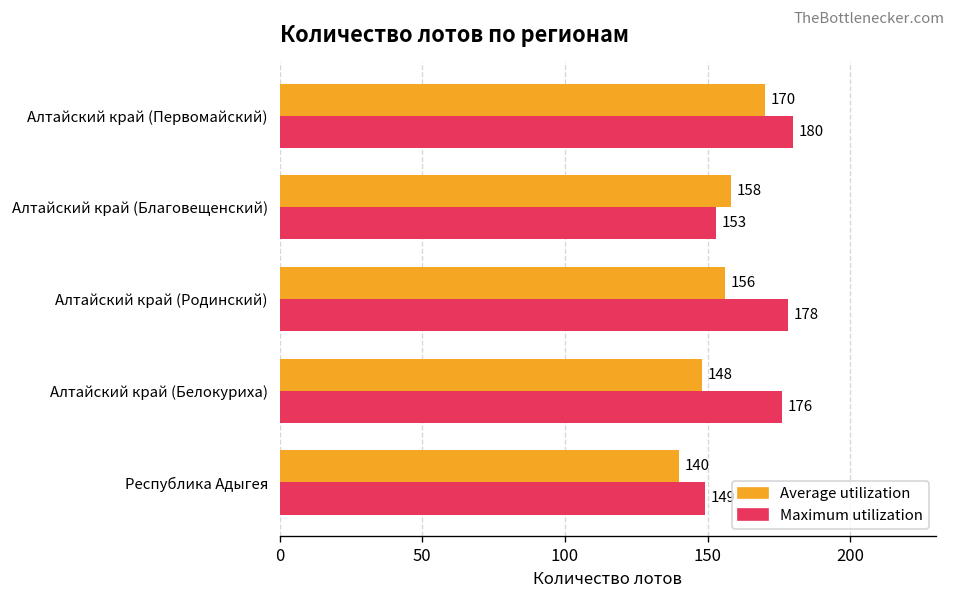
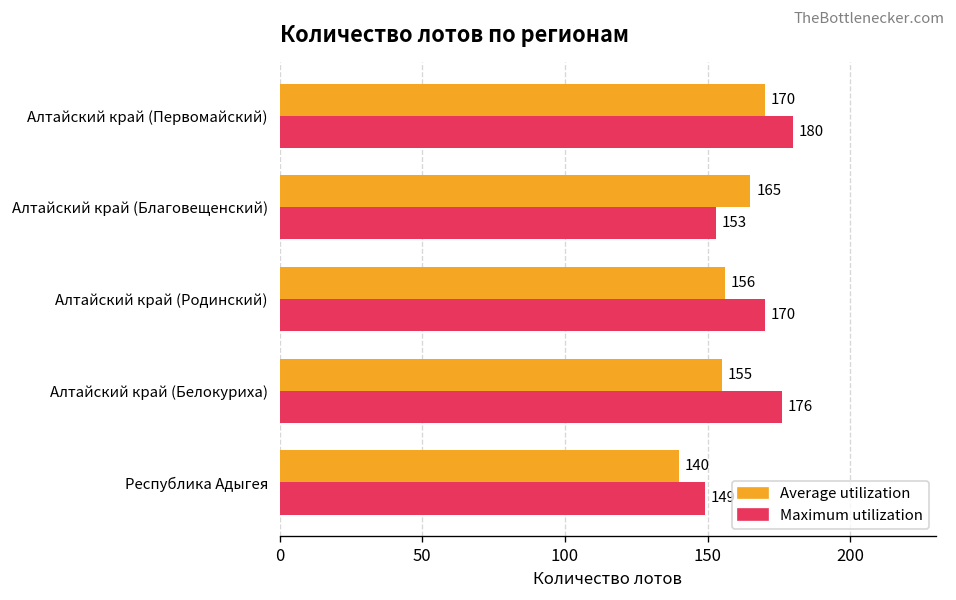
Average utilization, Алтайский край (Благовещенский): 158 -> 165
Maximum utilization, Алтайский край (Родинский): 178 -> 170
Average utilization, Алтайский край (Белокуриха): 148 -> 155
